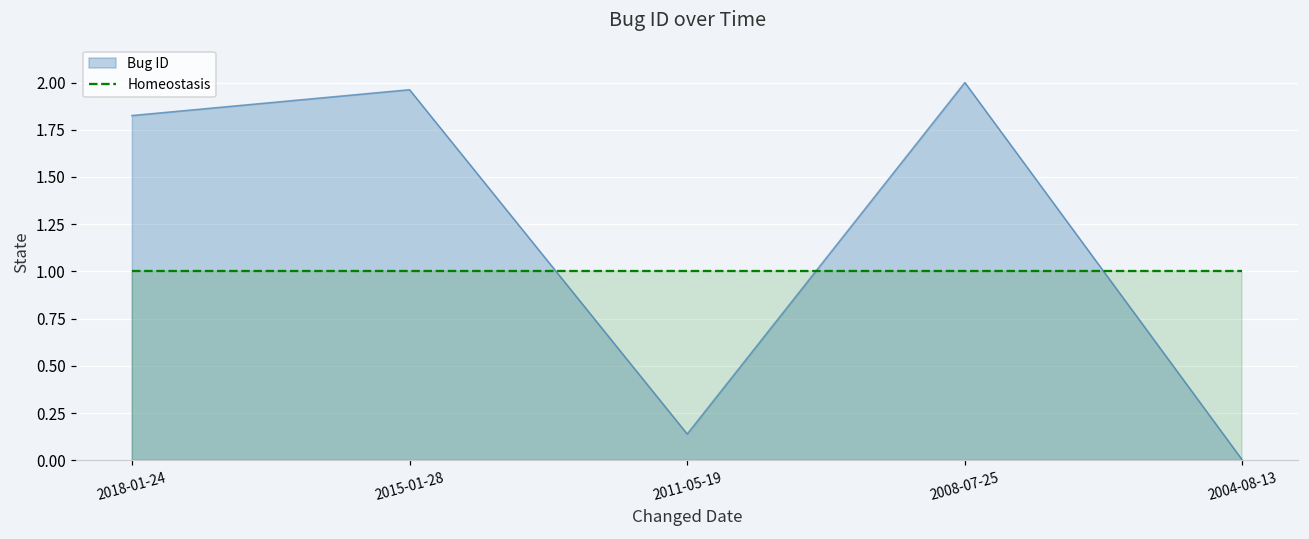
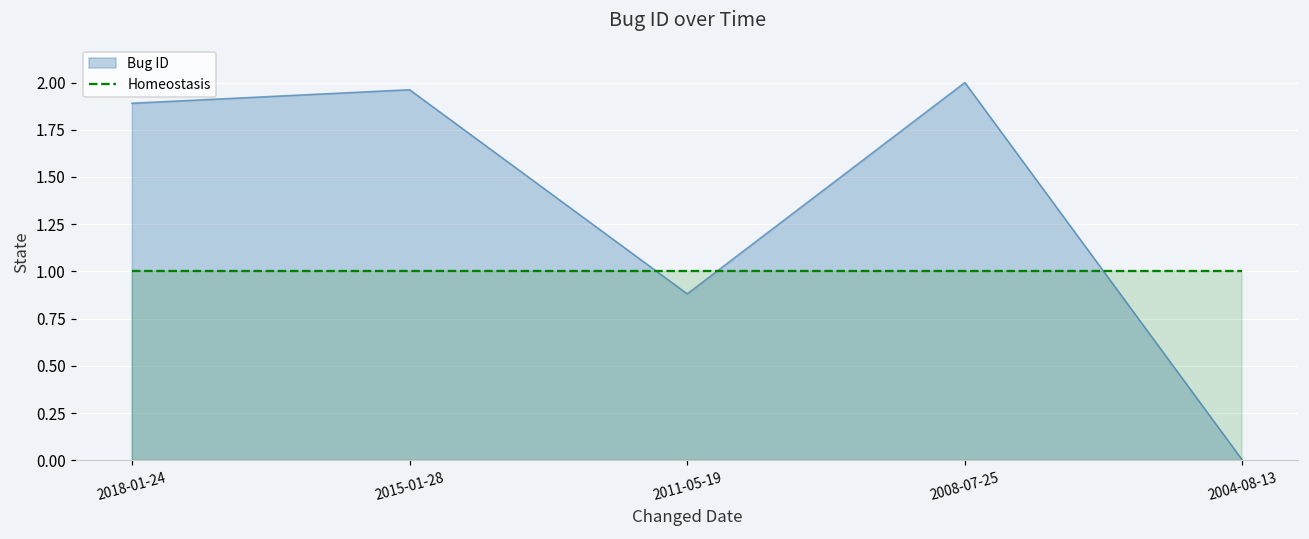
Bug ID, 2018-01-24: 1.83 -> 1.89
Bug ID, 2011-05-19: 0.14 -> 0.88
